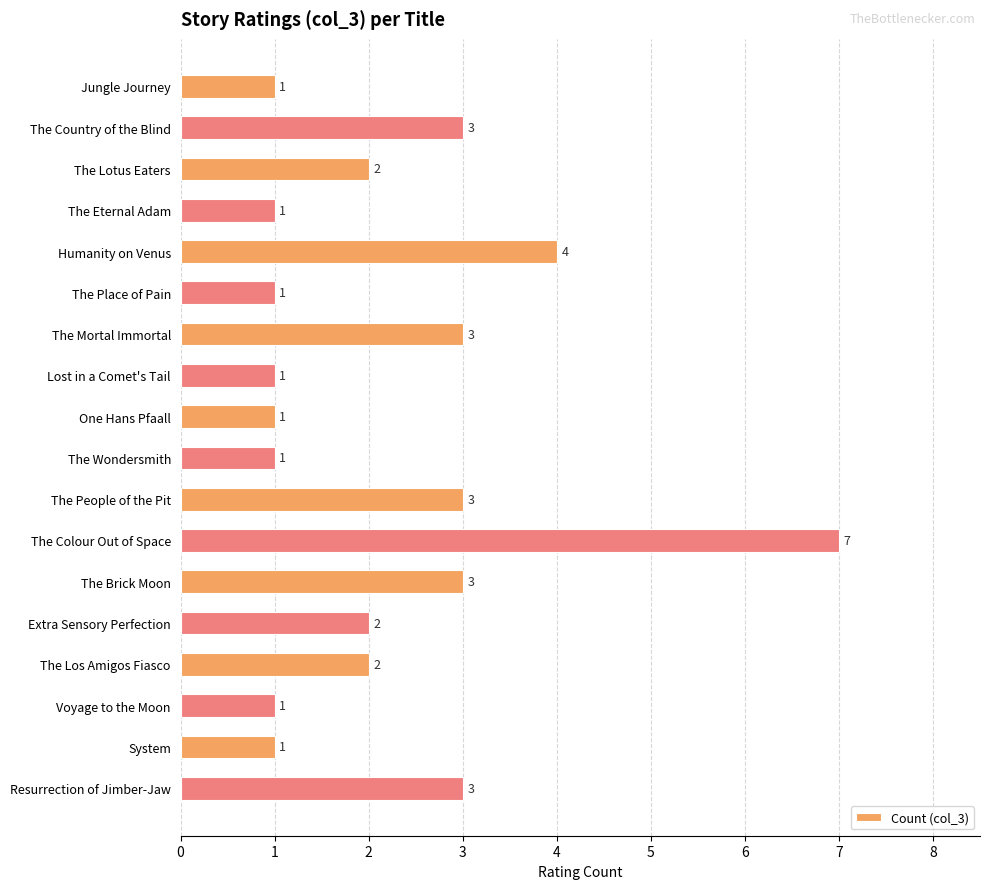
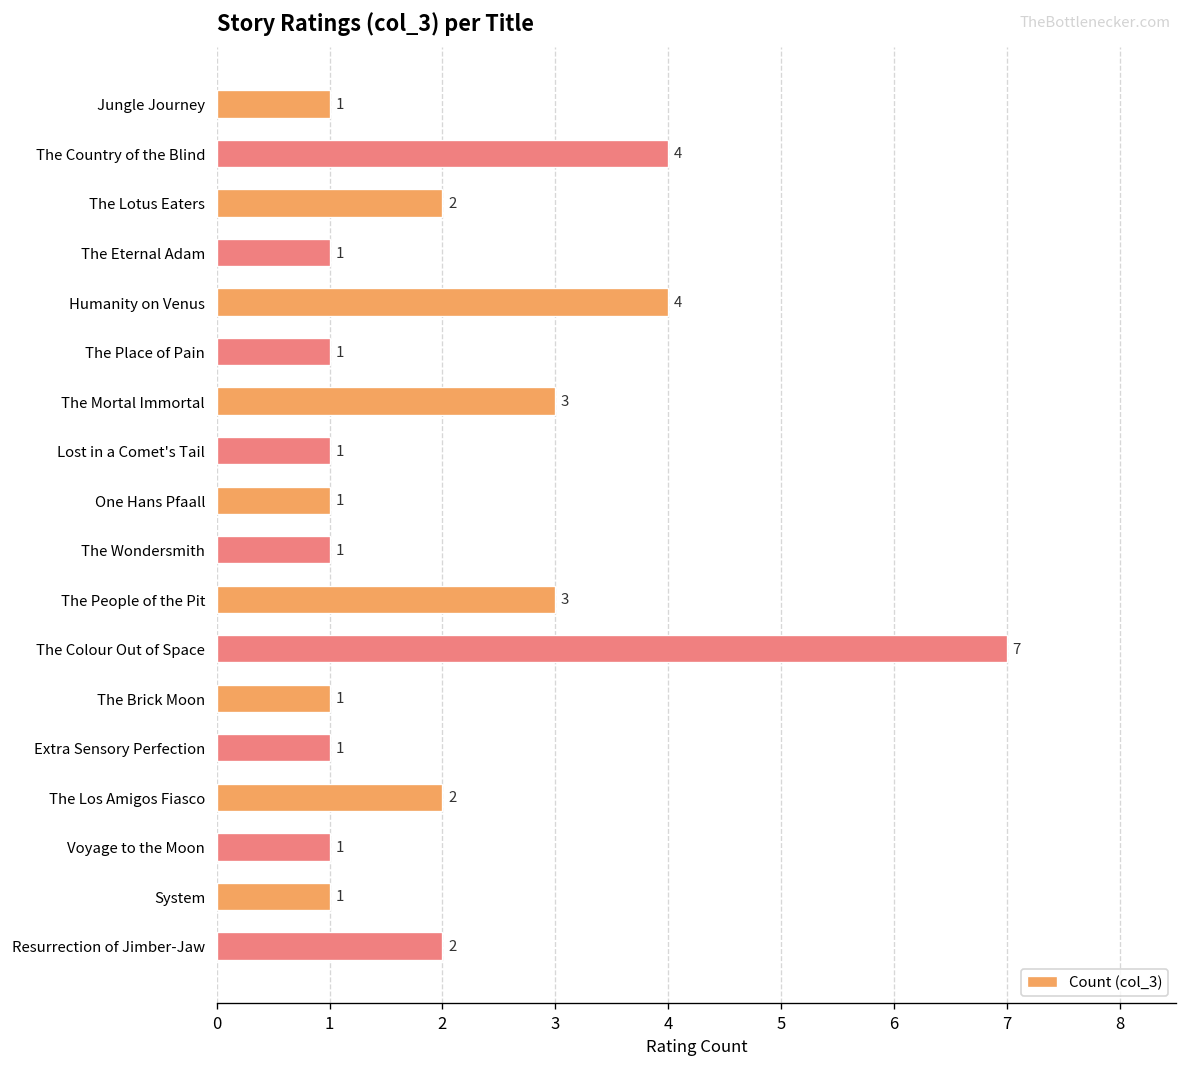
The Country of the Blind: 3 -> 4
The Brick Moon: 3 -> 1
Extra Sensory Perfection: 2 -> 1
Resurrection of Jimber-Jaw: 3 -> 2
